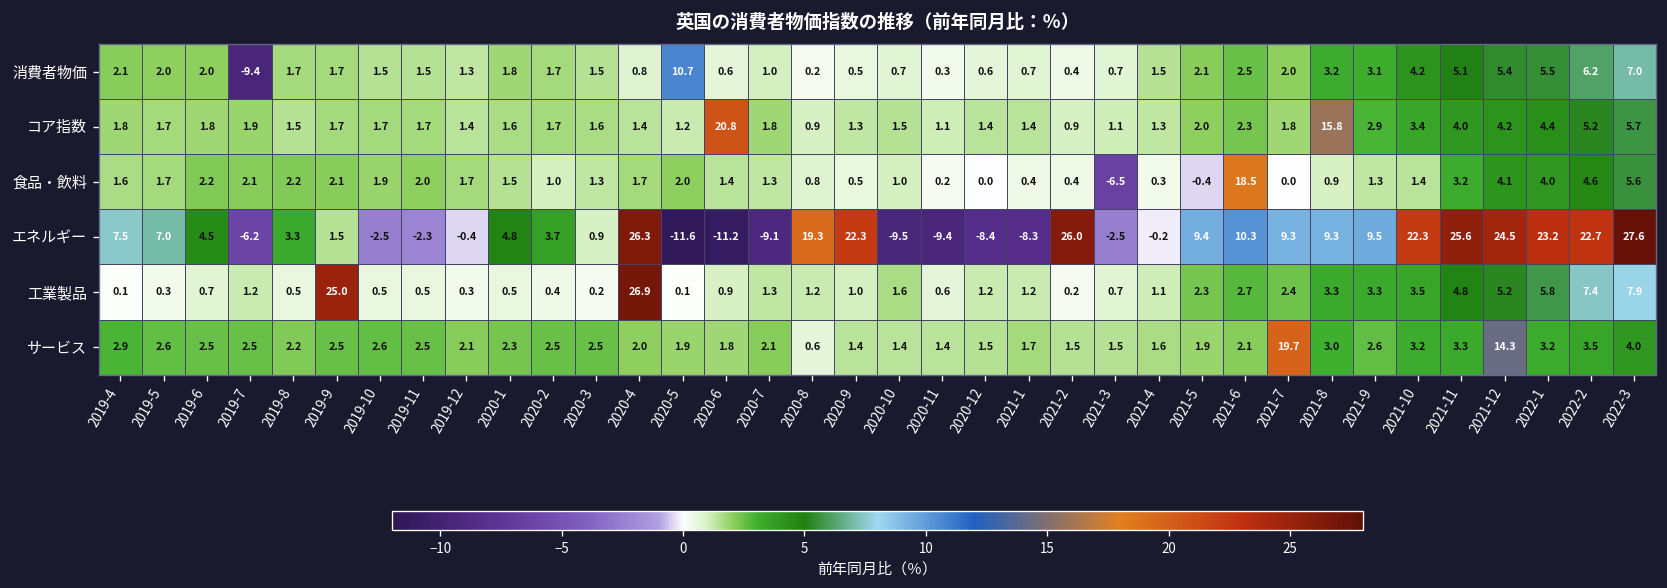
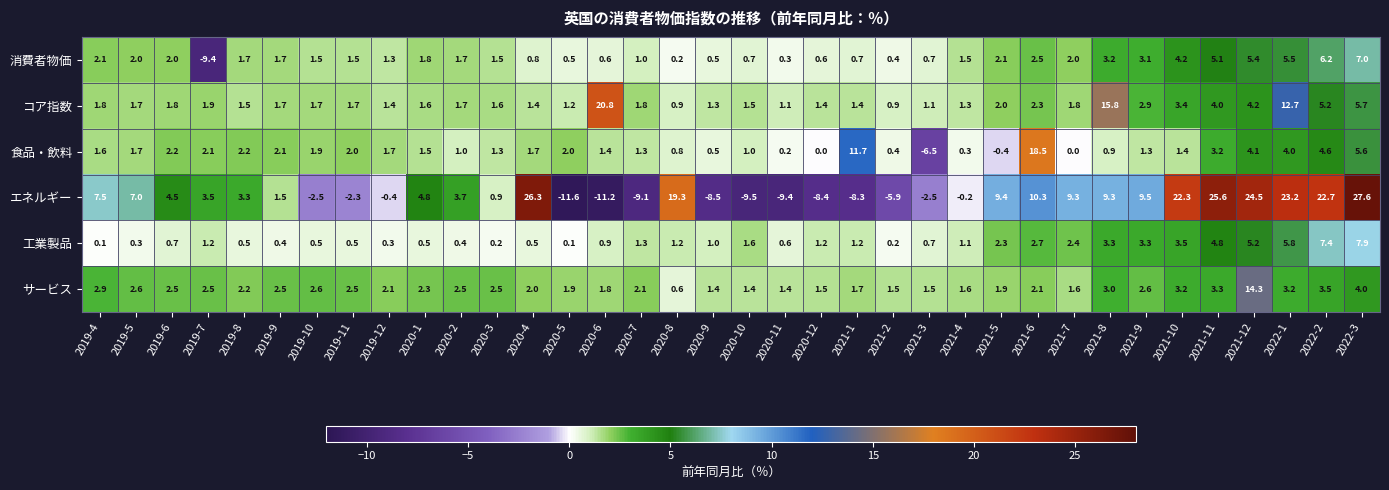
消費者物価, 2020-5: 10.7 -> 0.5
コア指数, 2022-1: 4.4 -> 12.7
食品・飲料, 2021-1: 0.4 -> 11.7
エネルギー, 2019-7: -6.2 -> 3.5
エネルギー, 2020-9: 22.3 -> -8.5
エネルギー, 2021-2: 26.0 -> -5.9
工業製品, 2019-9: 25.0 -> 0.4
工業製品, 2020-4: 26.9 -> 0.5
サービス, 2021-7: 19.7 -> 1.6
